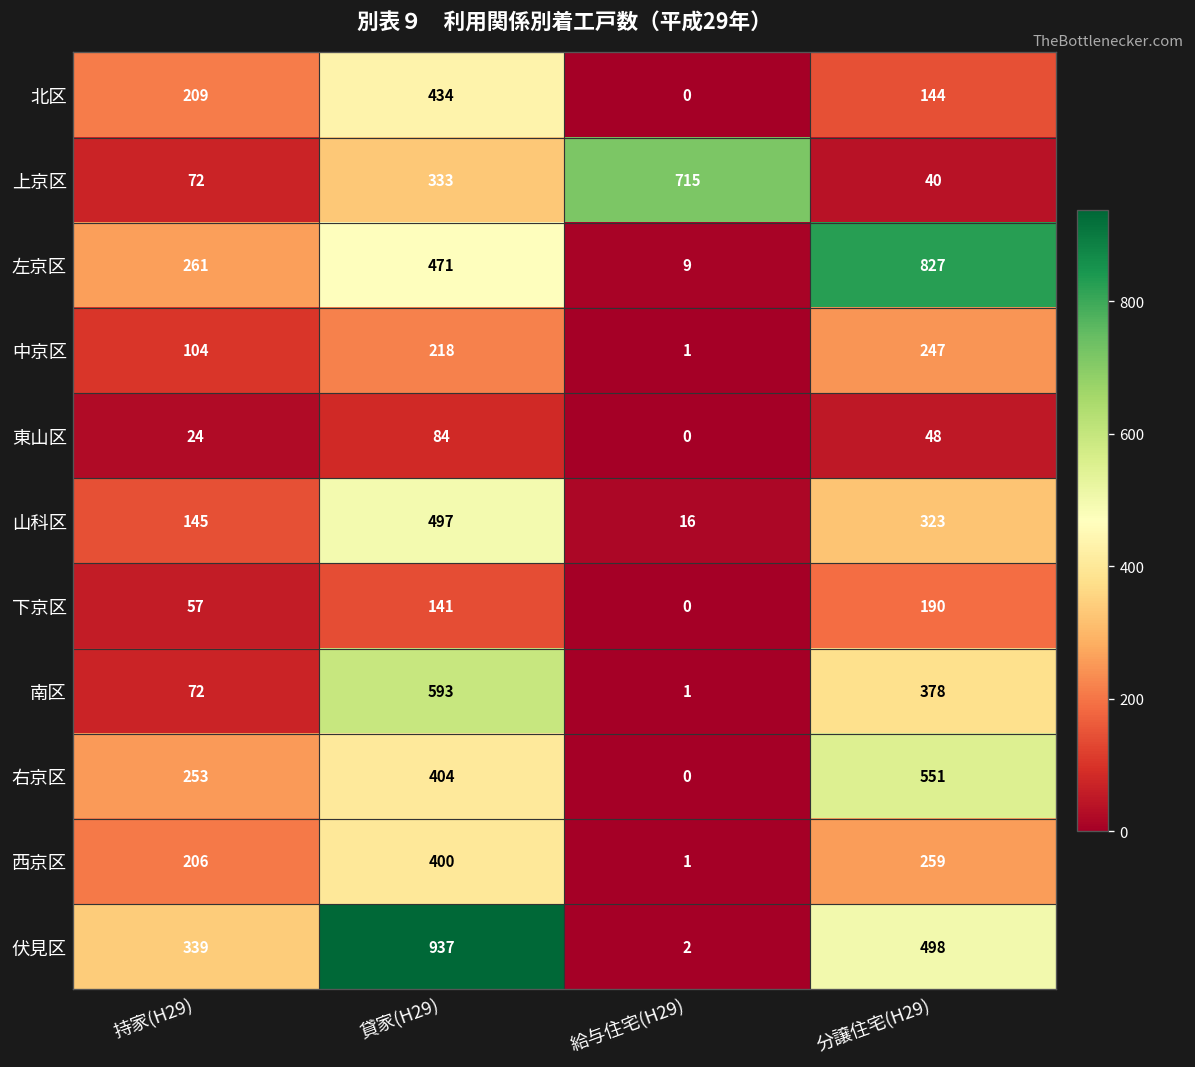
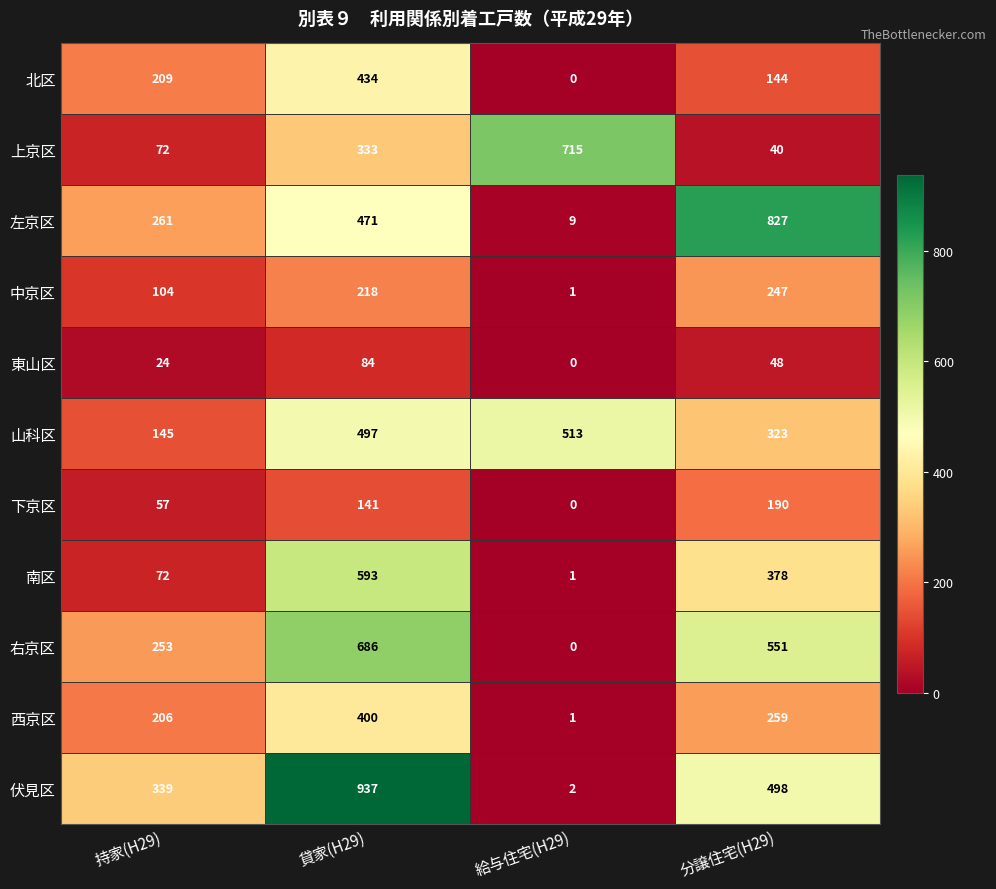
山科区, 給与住宅(H29): 16 -> 513
右京区, 貸家(H29): 404 -> 686
